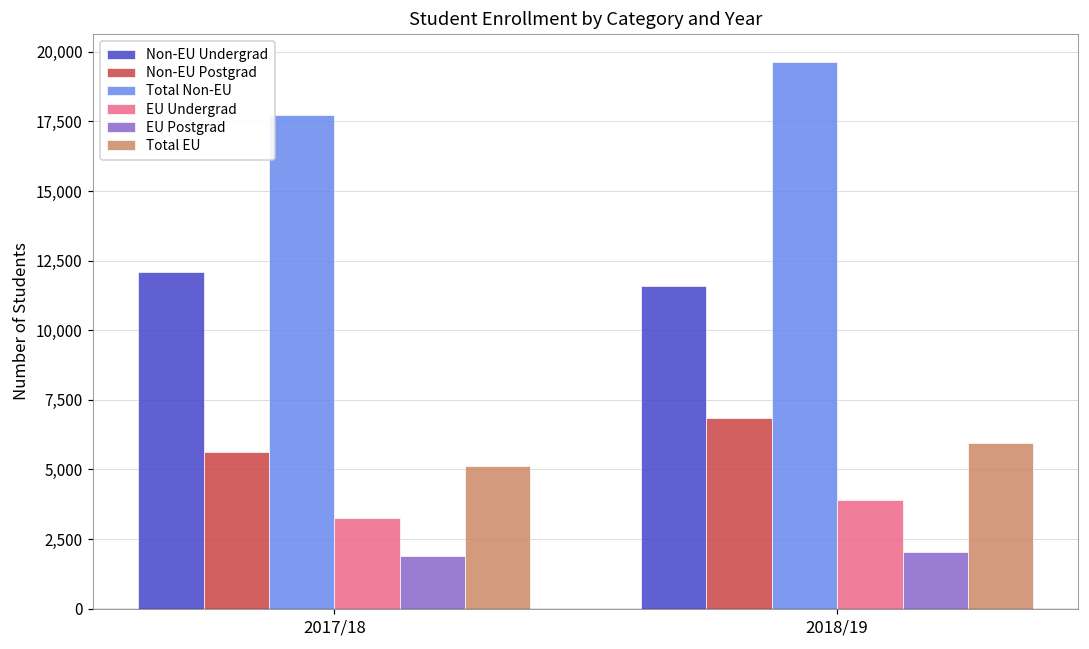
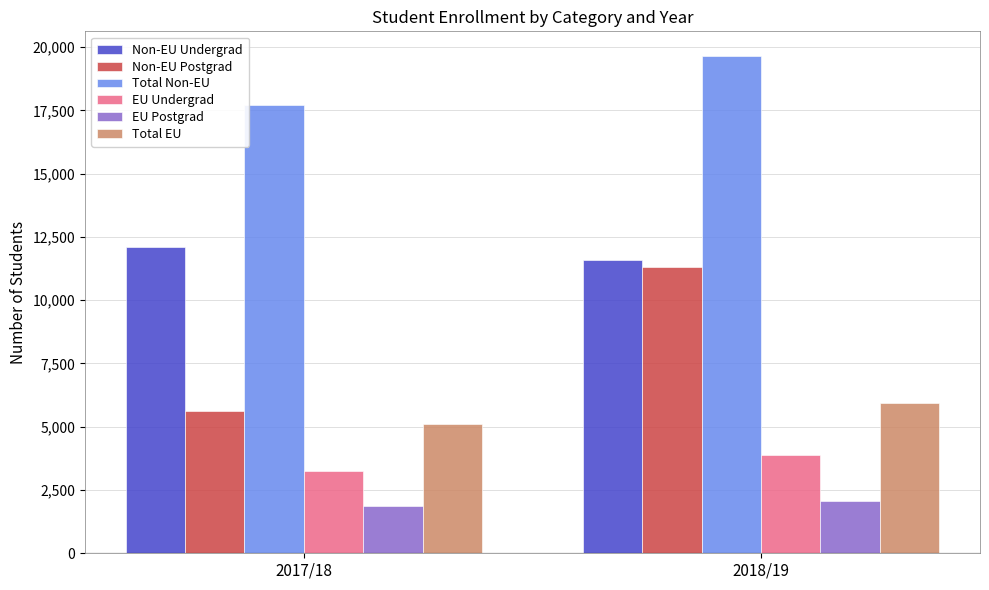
Non-EU Postgrad, 2018/19: 6,900 -> 11,300
